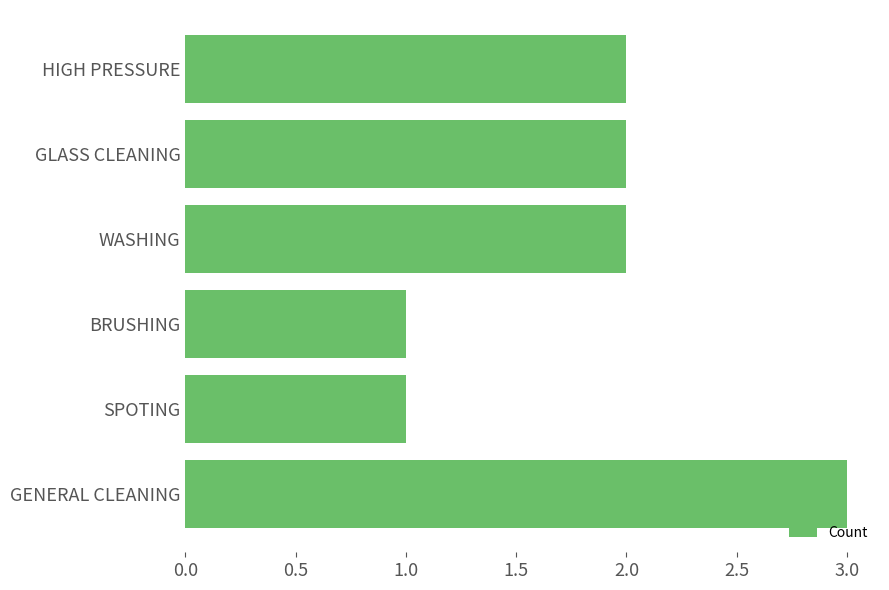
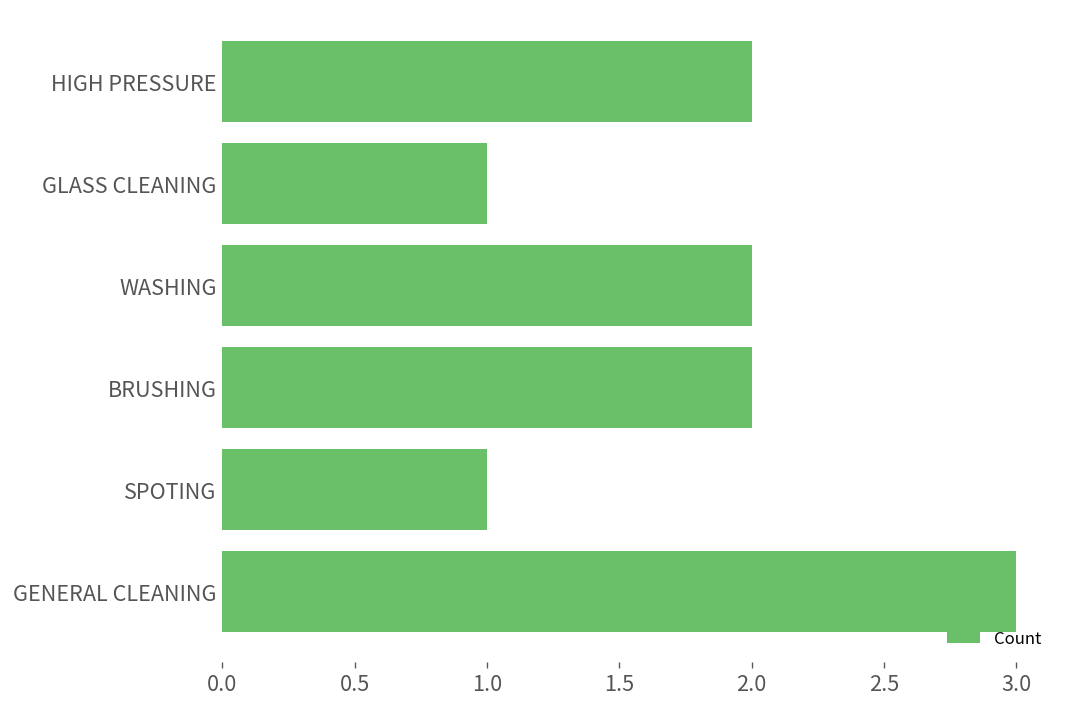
GLASS CLEANING: 2 -> 1
BRUSHING: 1 -> 2
